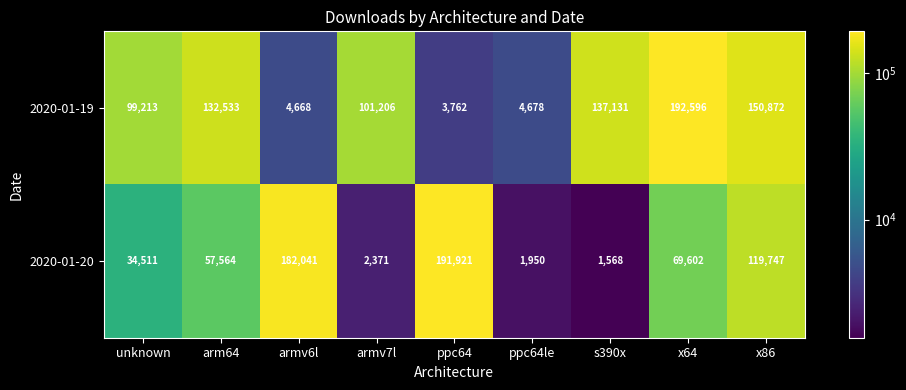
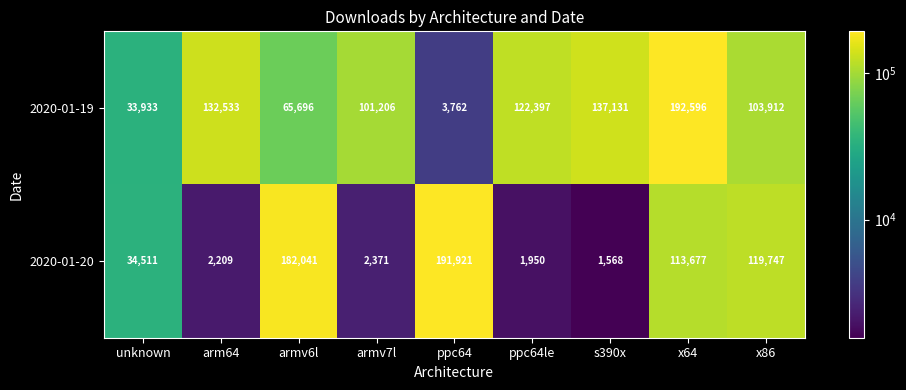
2020-01-19, unknown: 99,213 -> 33,933
2020-01-19, armv6l: 4,668 -> 65,696
2020-01-19, ppc64le: 4,678 -> 122,397
2020-01-19, x86: 150,872 -> 103,912
2020-01-20, arm64: 57,564 -> 2,209
2020-01-20, x64: 69,602 -> 113,677
